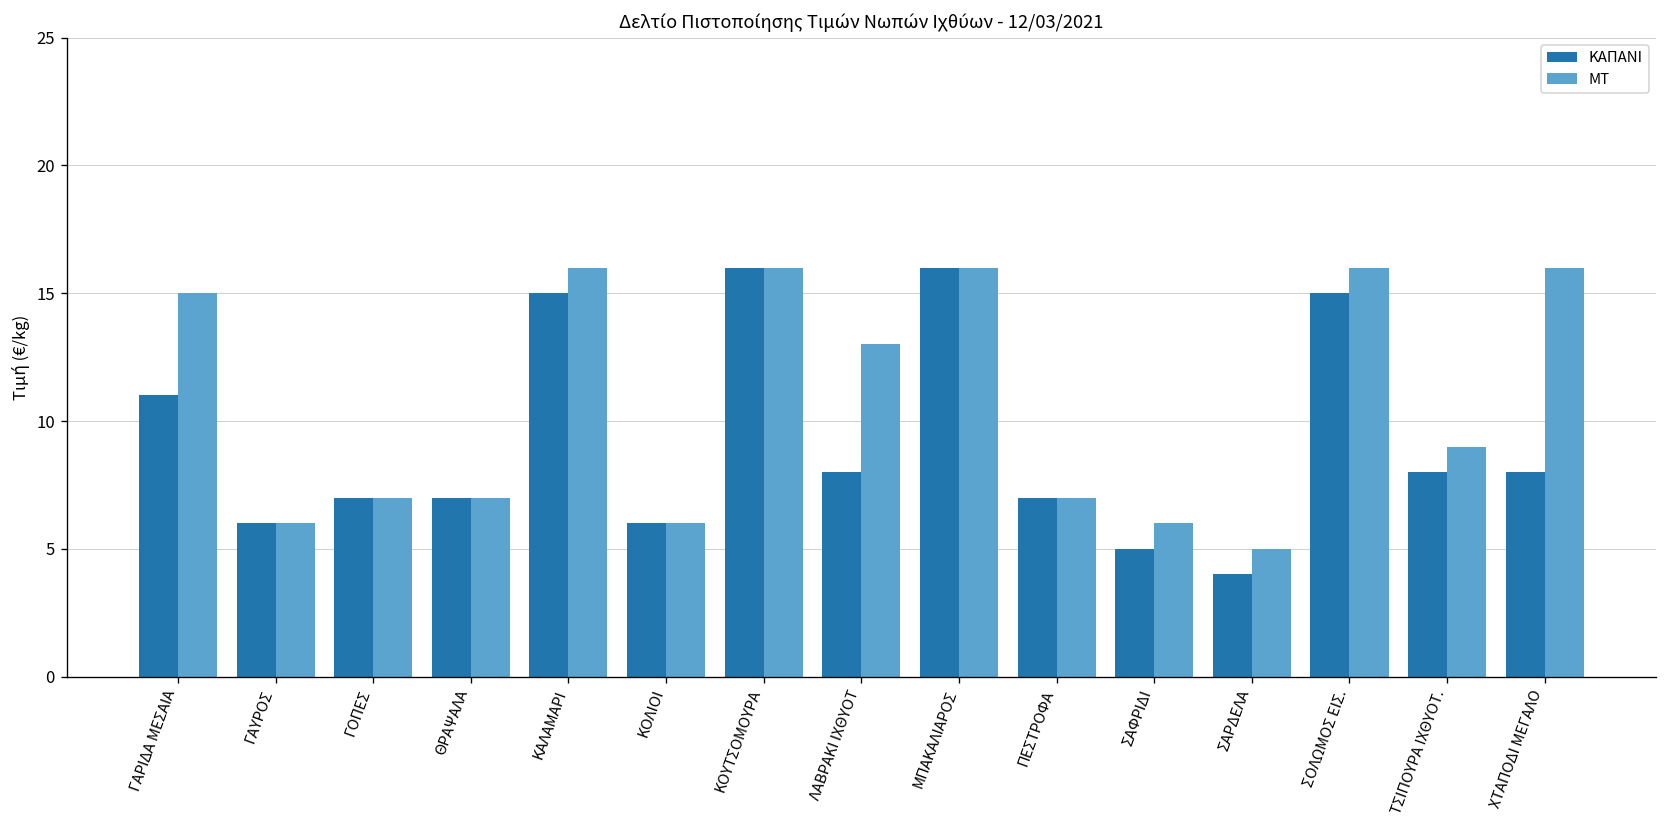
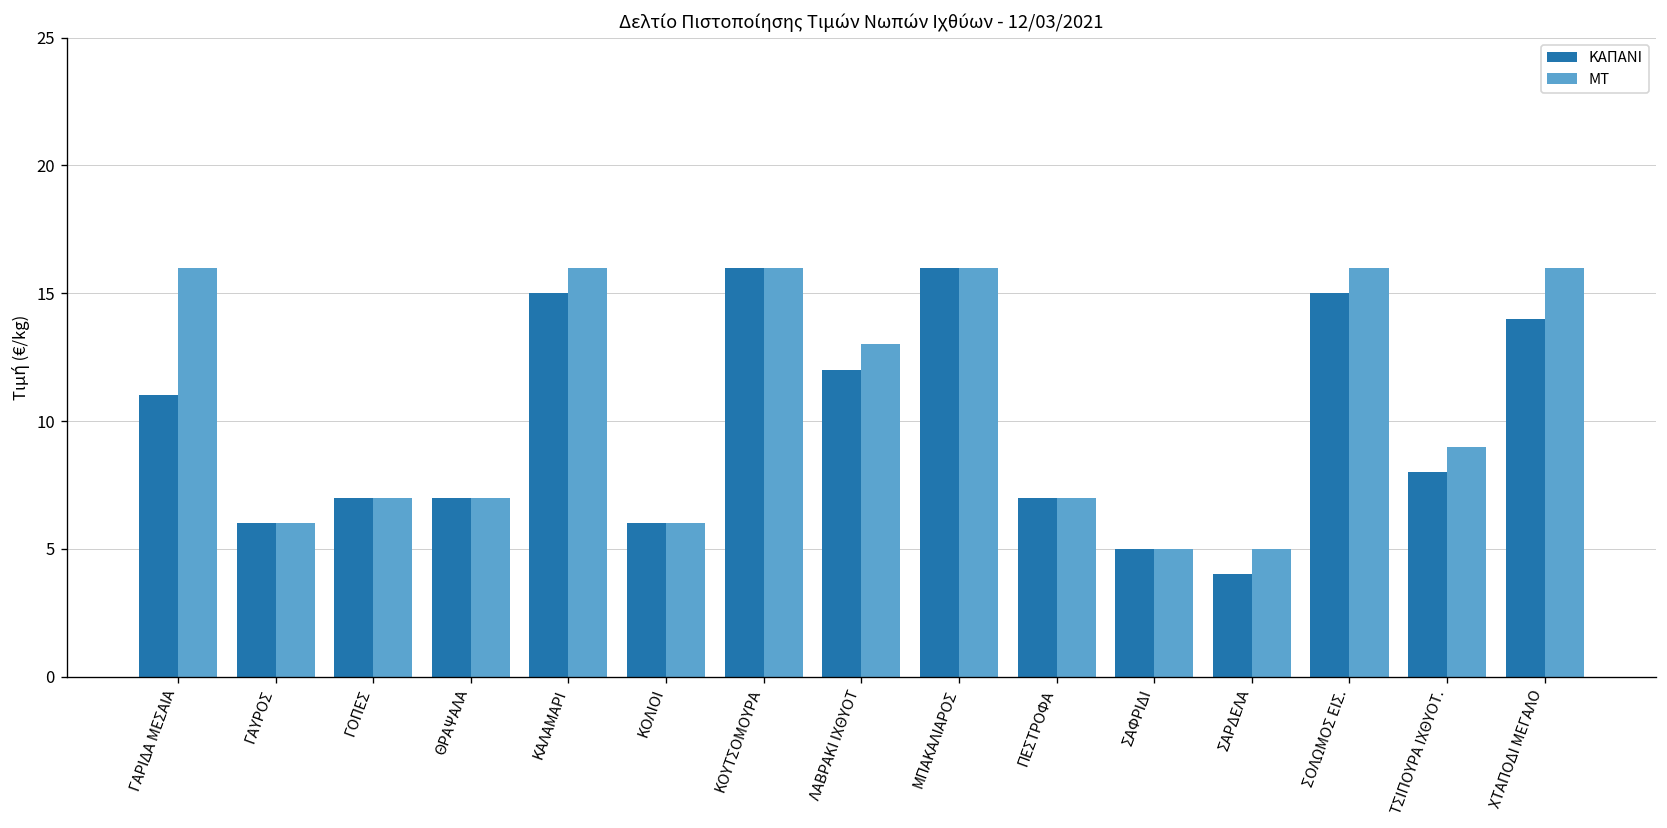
ΜΤ, ΓΑΡΙΔΑ ΜΕΣΑΙΑ: 15 -> 16
ΚΑΠΑΝΙ, ΛΑΒΡΑΚΙ ΙΧΘΥΟΤ: 8 -> 12
ΜΤ, ΣΑΦΡΙΔΙ: 6 -> 5
ΚΑΠΑΝΙ, ΧΤΑΠΟΔΙ ΜΕΓΑΛΟ: 8 -> 14
